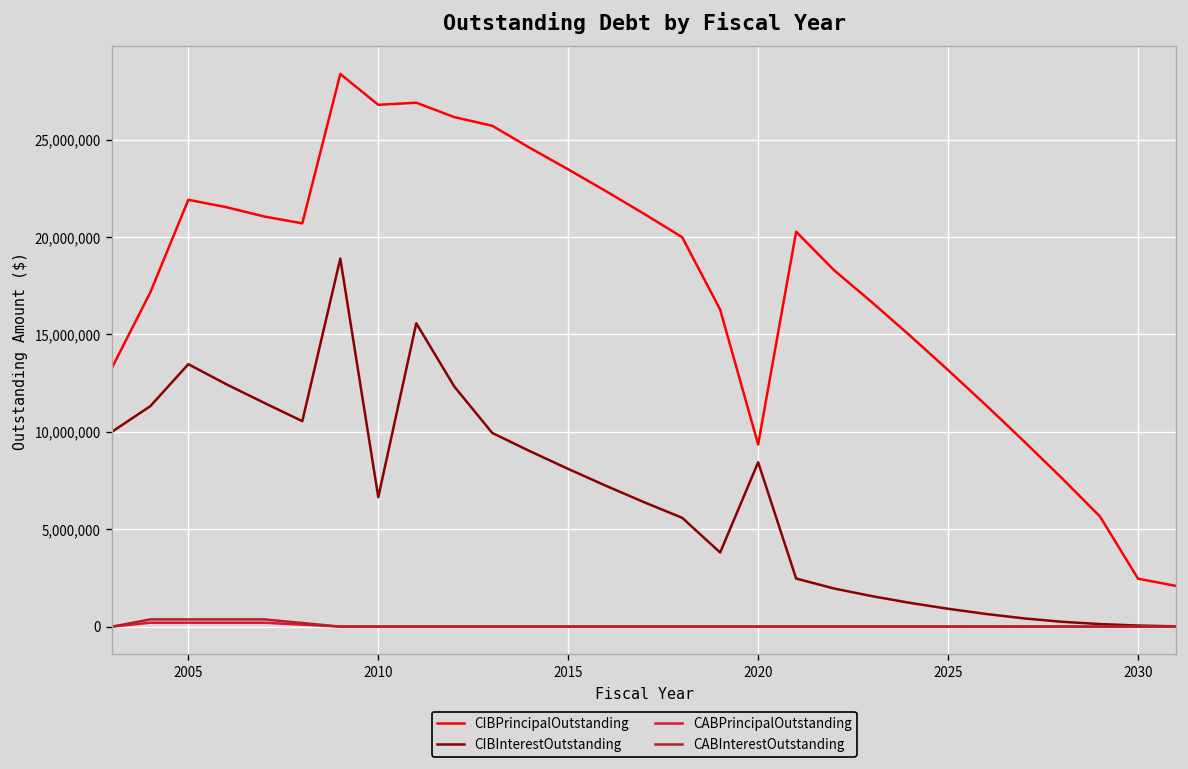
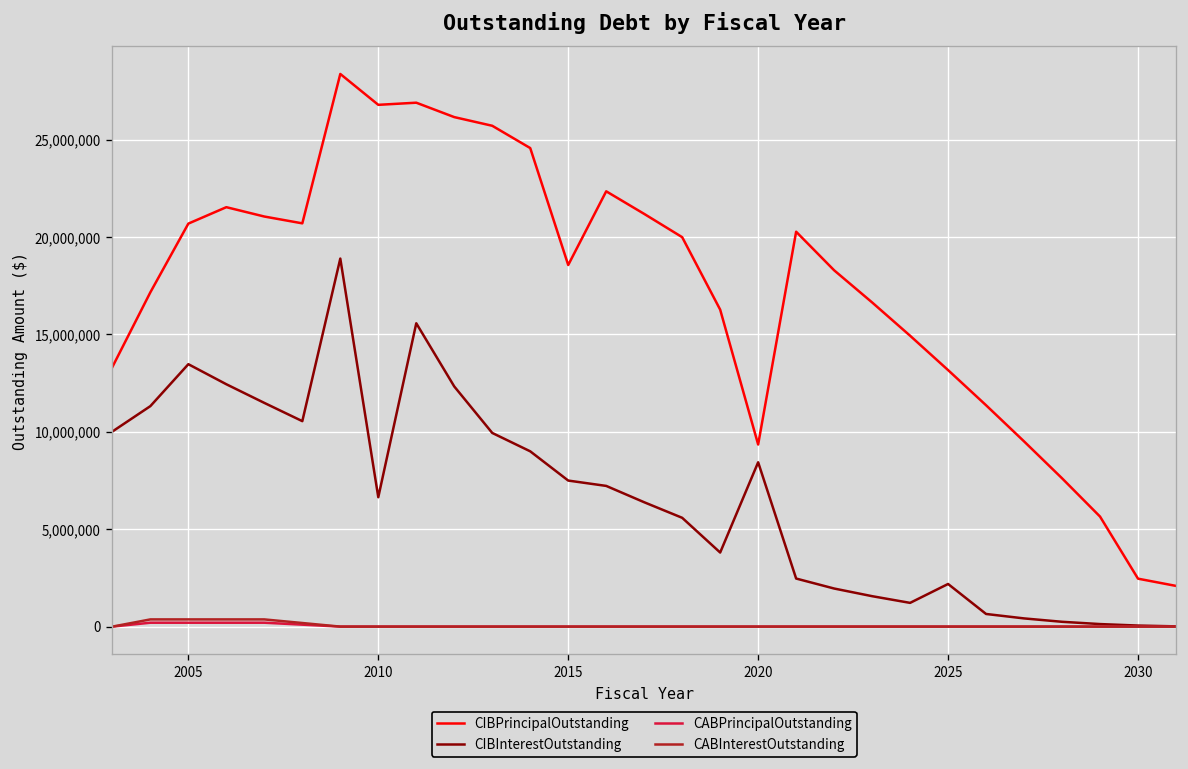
CIBPrincipalOutstanding, 2005: 21,900,000 -> 20,700,000
CIBPrincipalOutstanding, 2015: 23,500,000 -> 18,600,000
CIBInterestOutstanding, 2015: 8,100,000 -> 7,500,000
CIBInterestOutstanding, 2025: 900,000 -> 2,200,000
